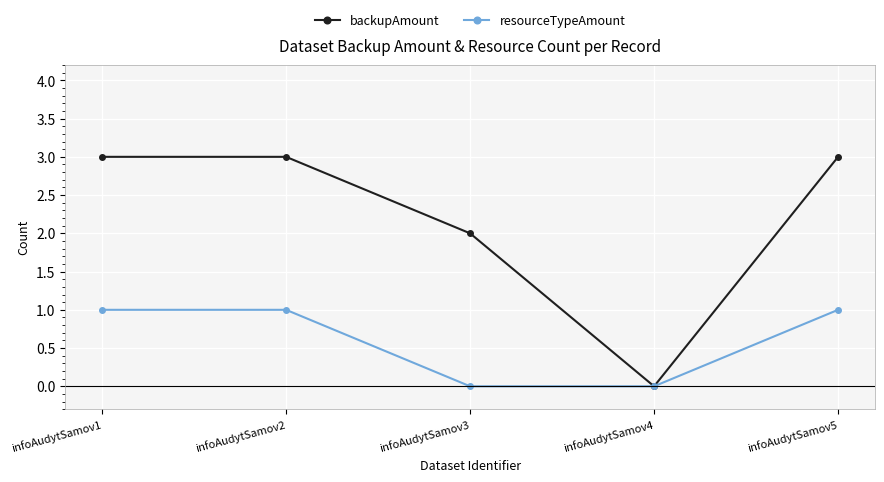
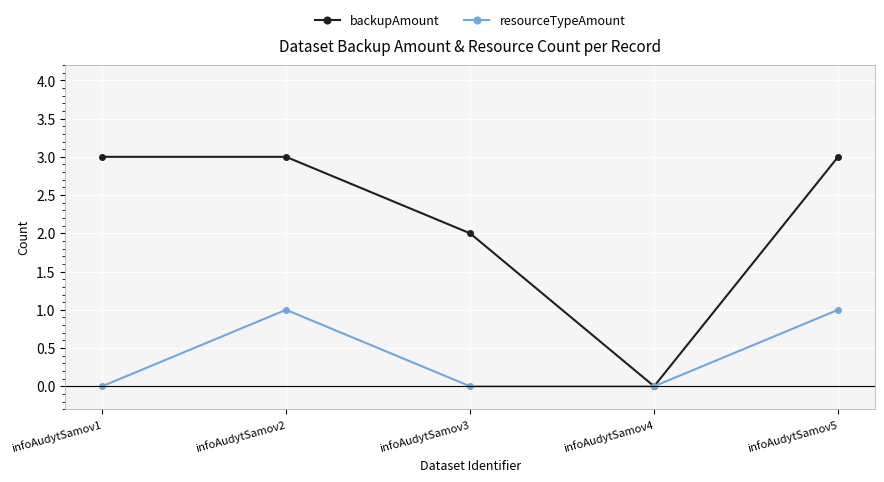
resourceTypeAmount, infoAudytSamov1: 1 -> 0
